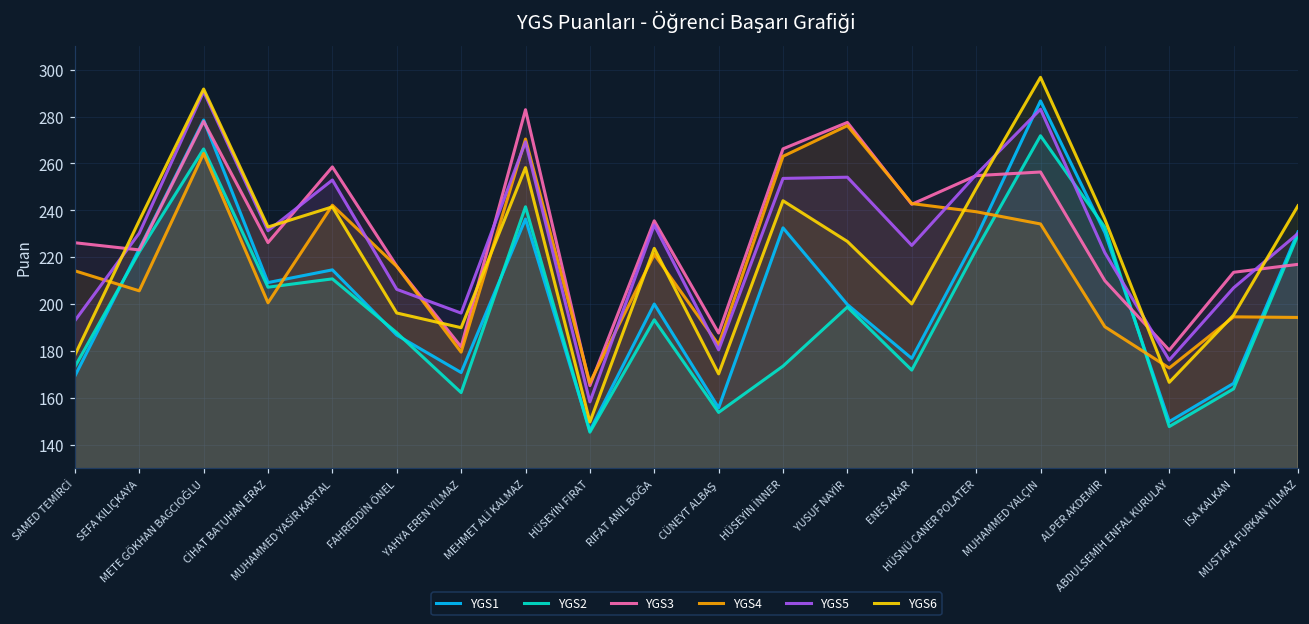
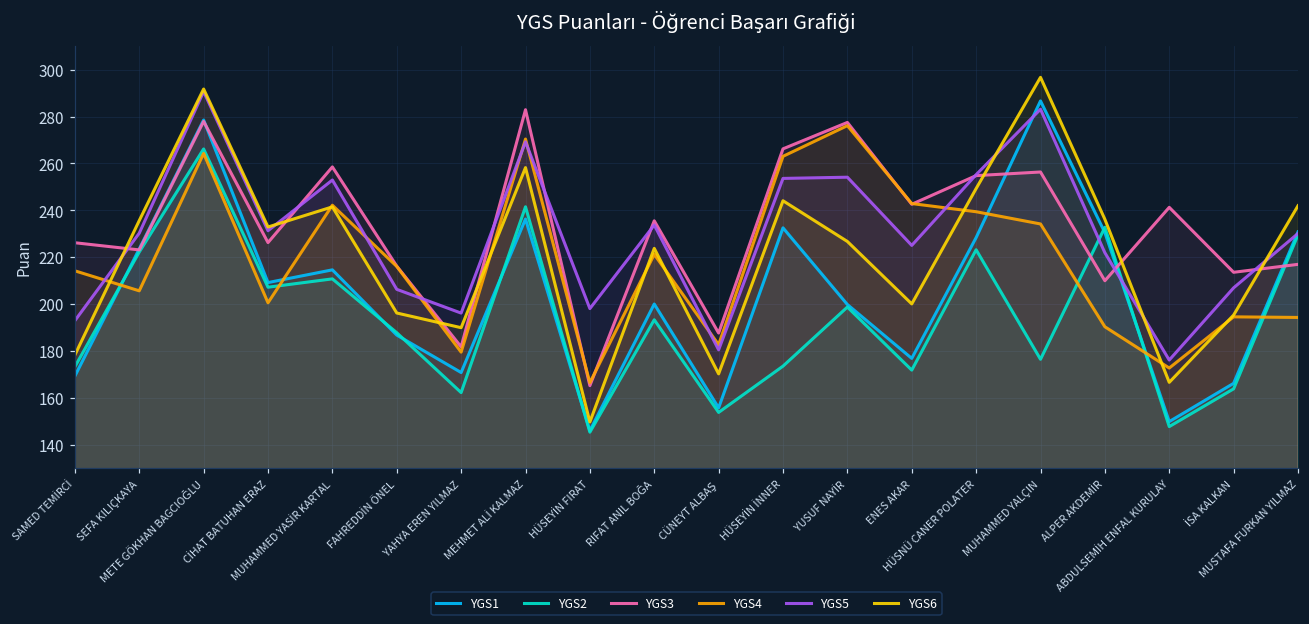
YGS5, HÜSEYİN FIRAT: 158 -> 198
YGS2, MUHAMMED YALÇIN: 272 -> 176
YGS3, ABDULSEMİH ENFAL KURULAY: 180 -> 241
